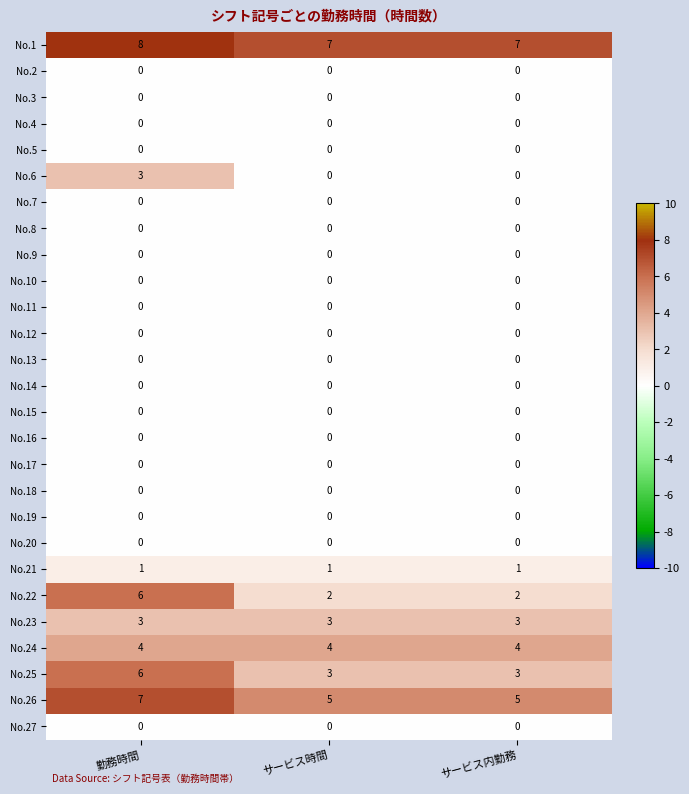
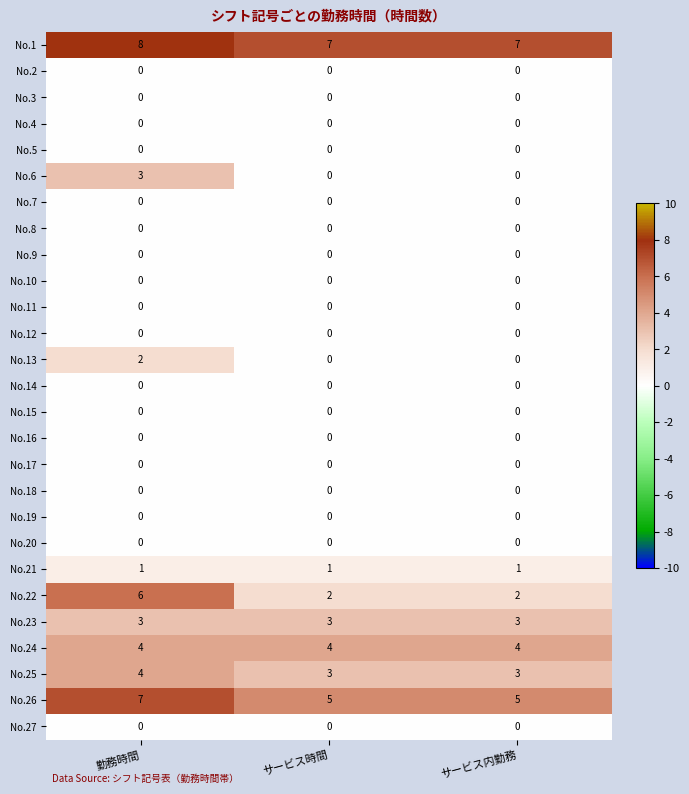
No.13, 勤務時間: 0 -> 2
No.25, 勤務時間: 6 -> 4
